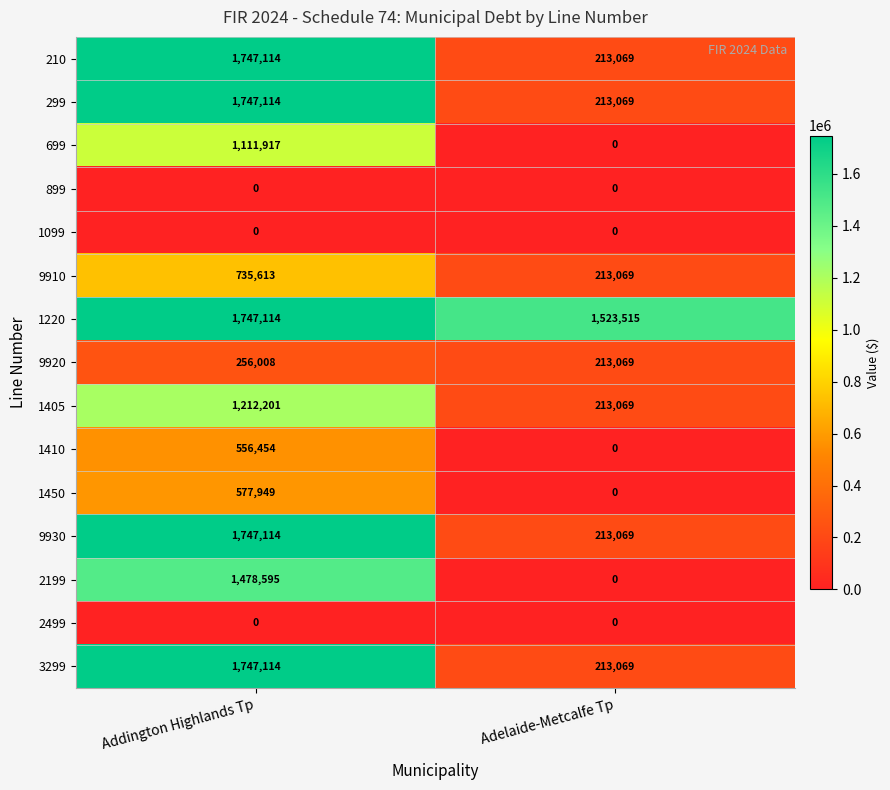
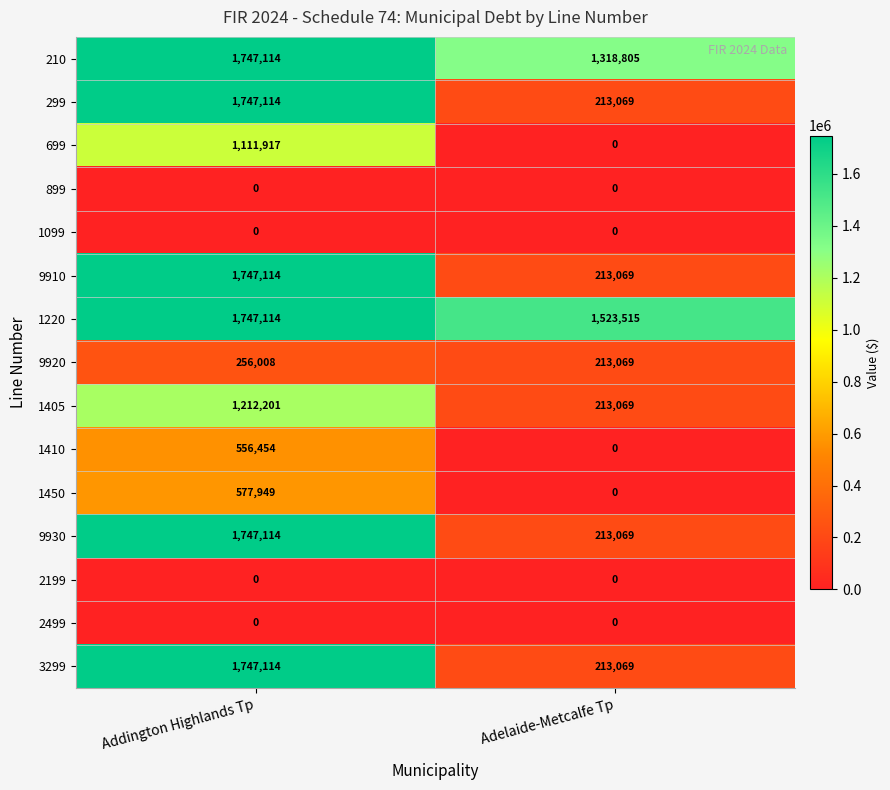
210, Adelaide-Metcalfe Tp: 213,069 -> 1,318,805
9910, Addington Highlands Tp: 735,613 -> 1,747,114
2199, Addington Highlands Tp: 1,478,595 -> 0
